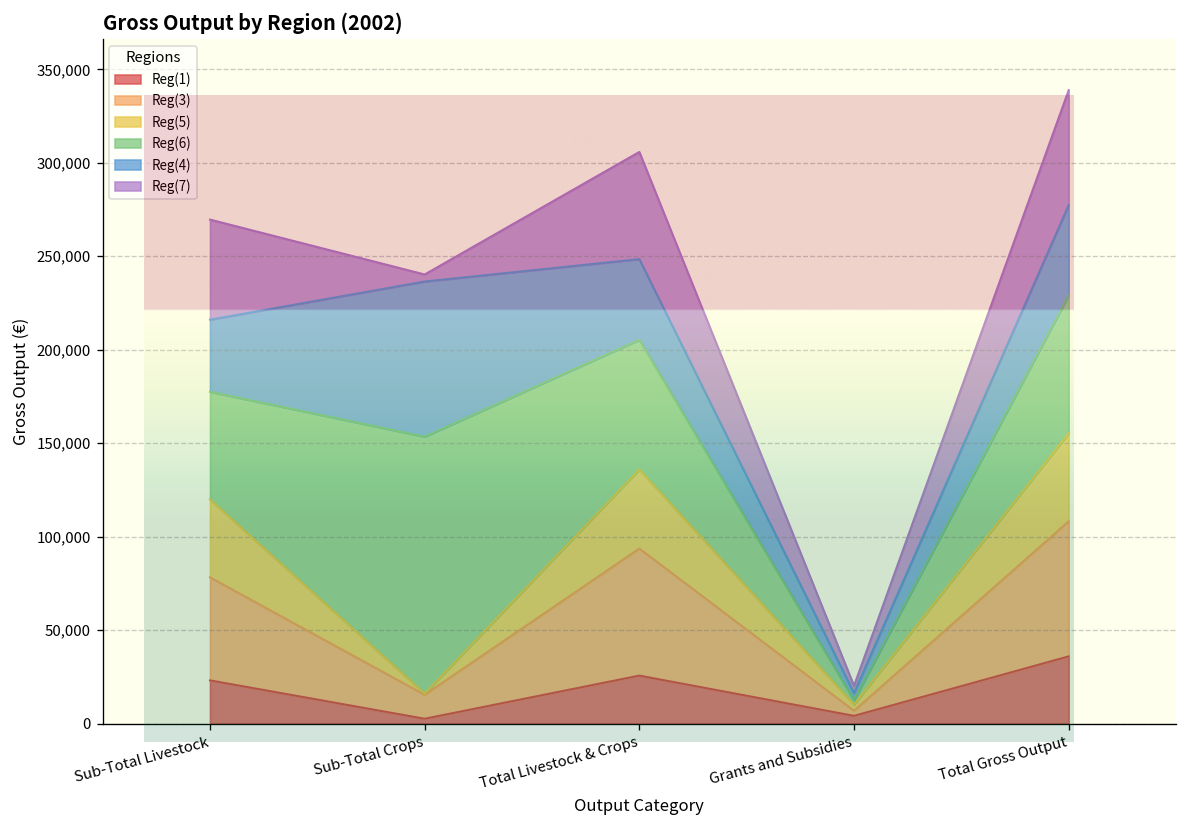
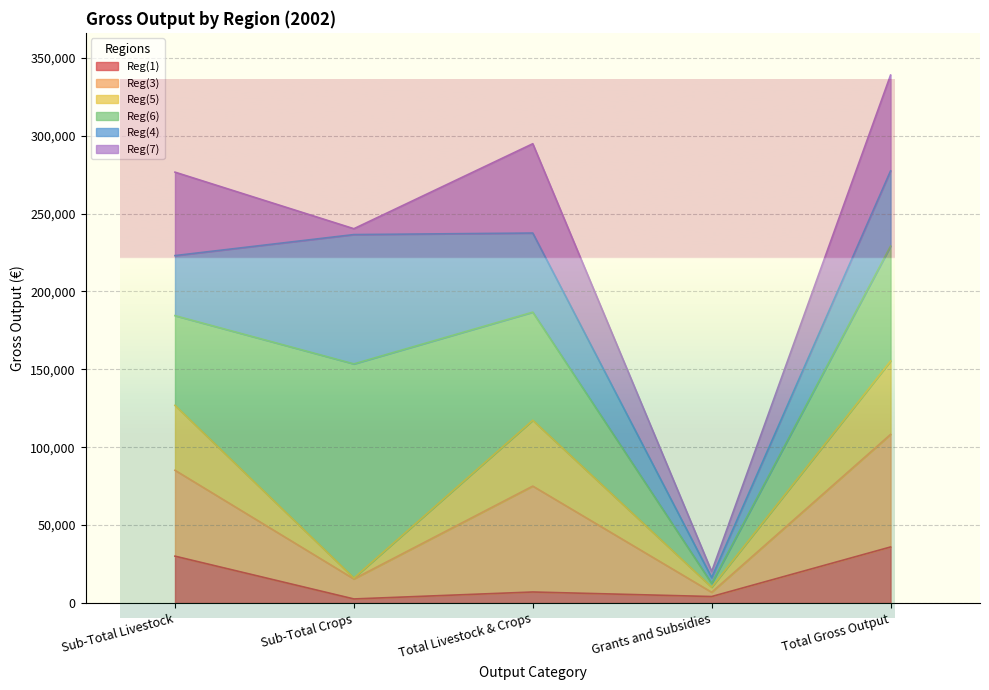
Reg(1), Sub-Total Livestock: 23,000 -> 30,000
Reg(1), Total Livestock & Crops: 26,000 -> 7,000
Reg(4), Total Livestock & Crops: 43,000 -> 51,000
